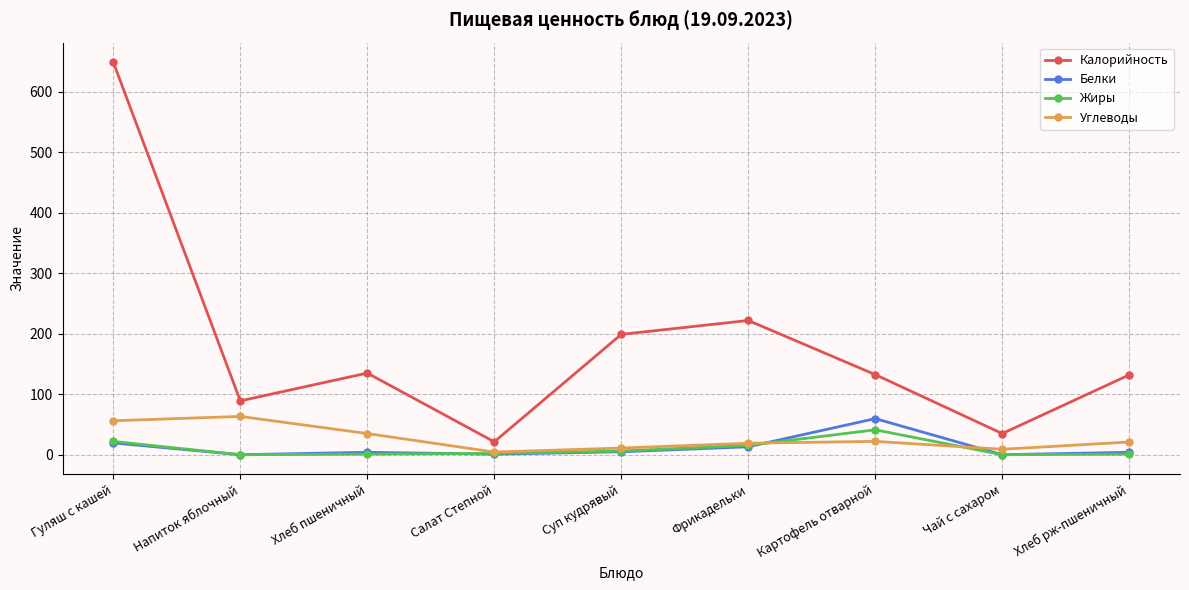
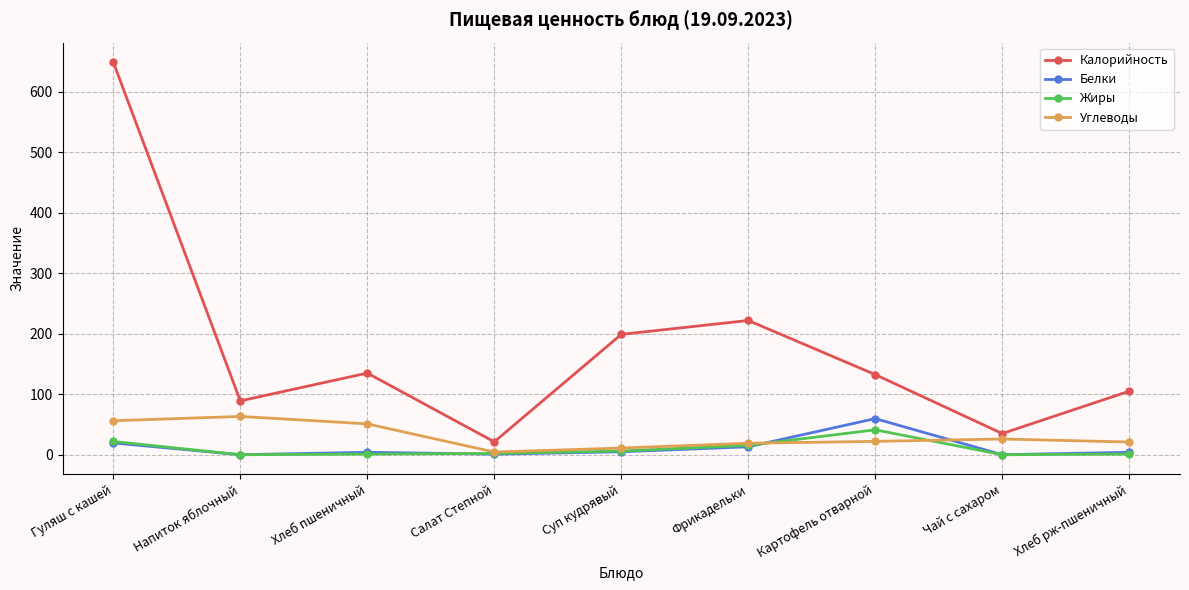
Углеводы, Хлеб пшеничный: 40 -> 50
Углеводы, Чай с сахаром: 10 -> 30
Калорийность, Хлеб рж-пшеничный: 130 -> 110
